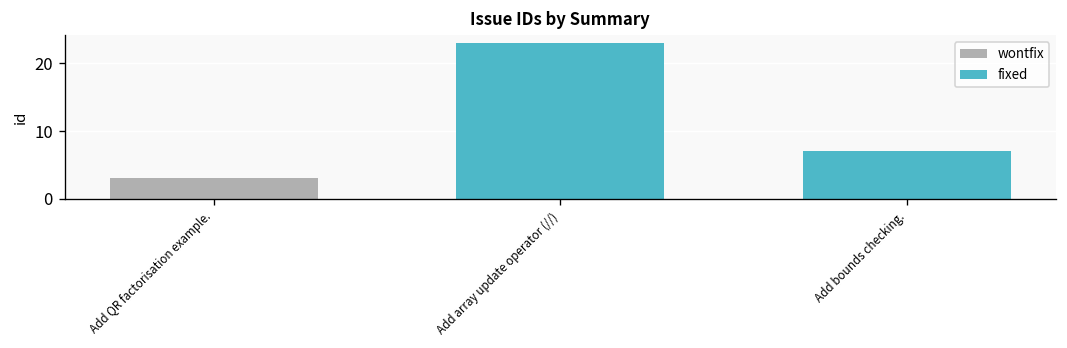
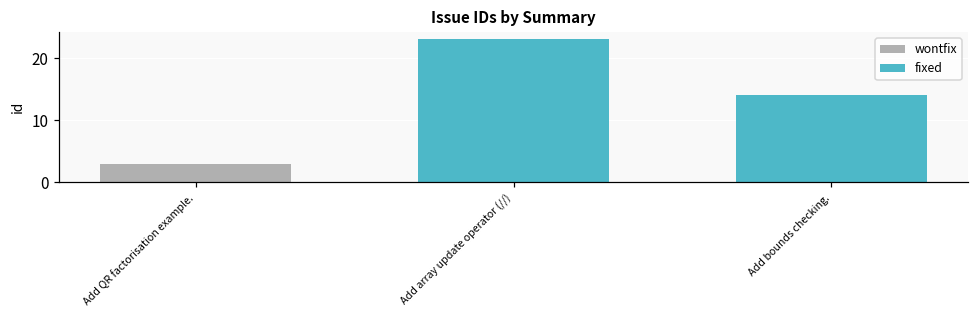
Add bounds checking.: 7 -> 14
